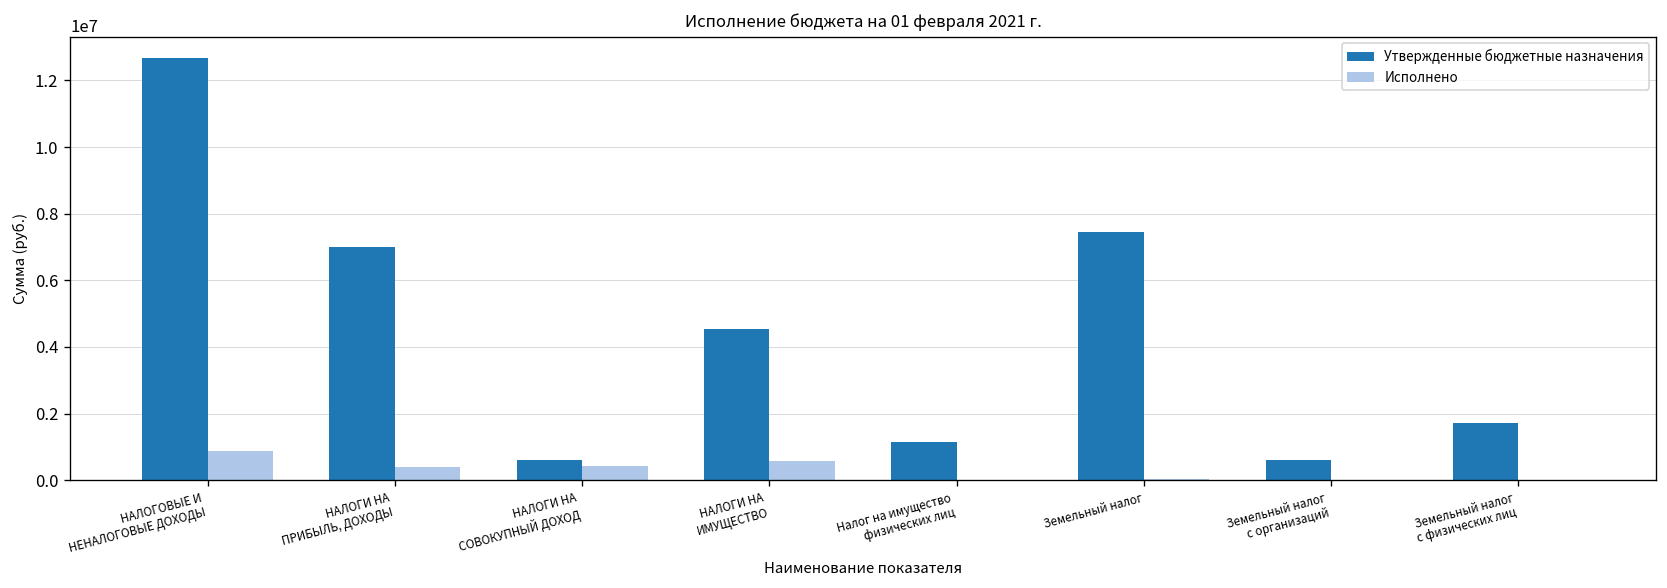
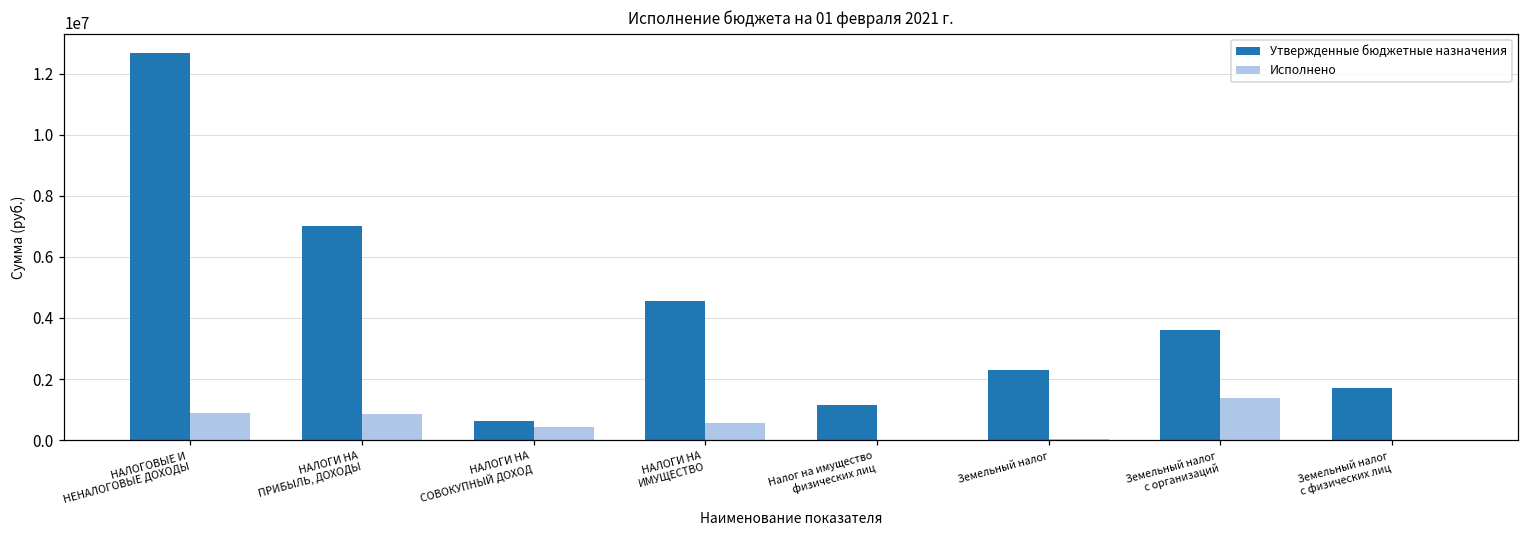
Исполнено, НАЛОГИ НА ПРИБЫЛЬ, ДОХОДЫ: 400000 -> 800000
Утвержденные бюджетные назначения, Земельный налог: 7500000 -> 2300000
Утвержденные бюджетные назначения, Земельный налог с организаций: 600000 -> 3600000
Исполнено, Земельный налог с организаций: 0 -> 1400000
